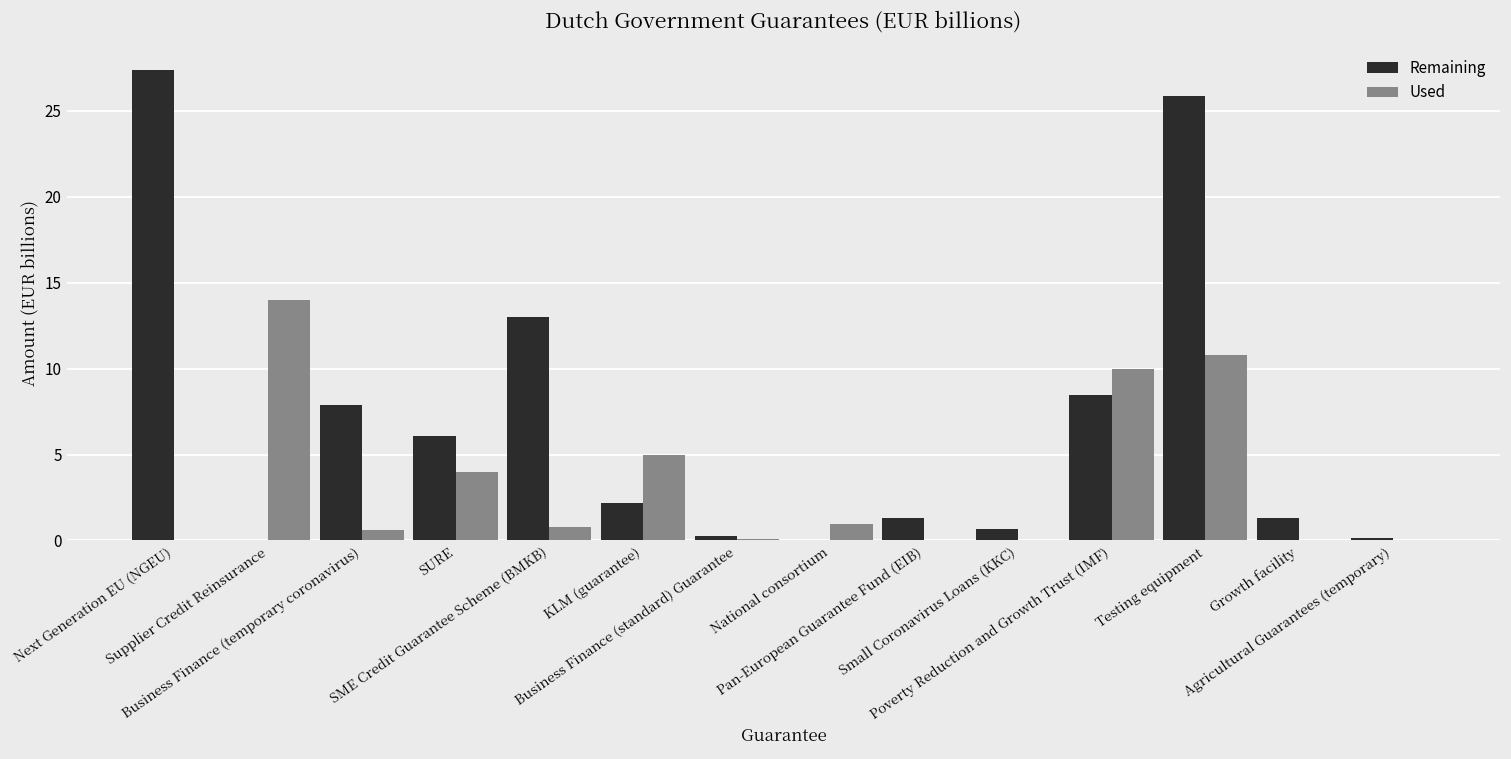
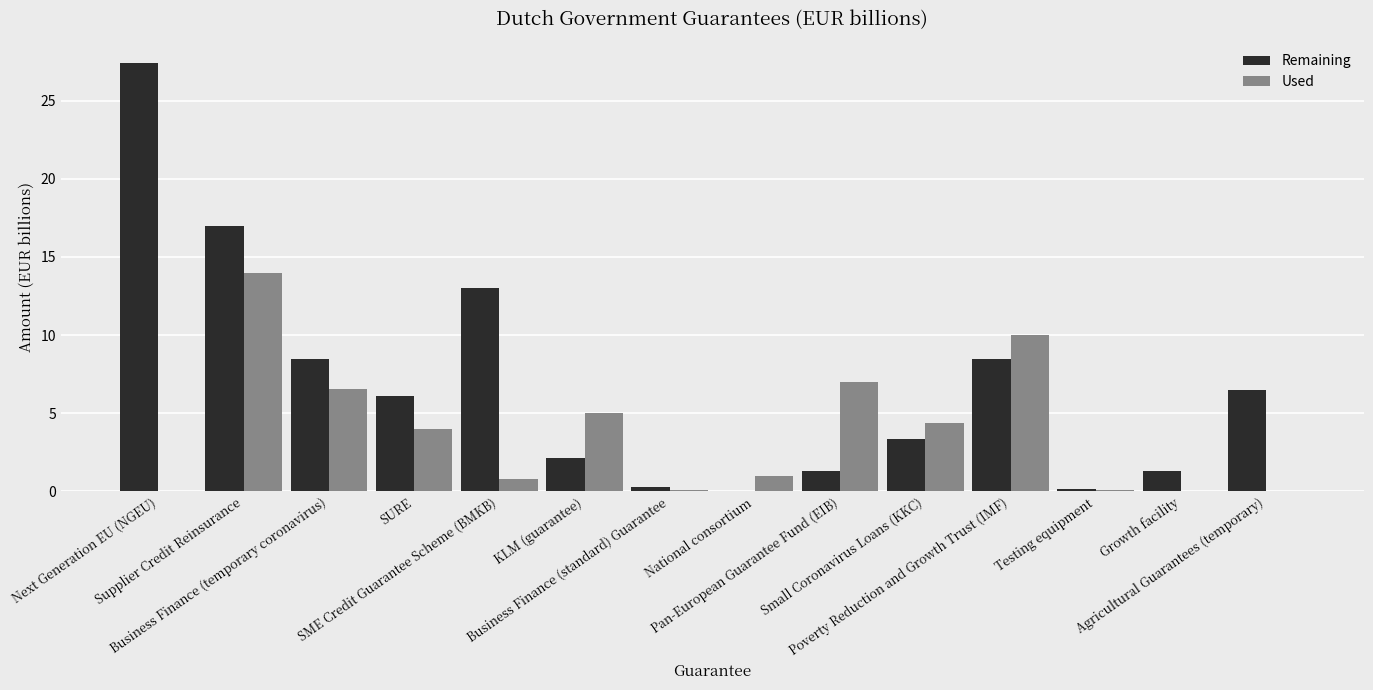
Remaining, Supplier Credit Reinsurance: 0 -> 17
Remaining, Business Finance (temporary coronavirus): 7.9 -> 8.5
Used, Business Finance (temporary coronavirus): 0.6 -> 6.5
Used, Pan-European Guarantee Fund (EIB): 0 -> 7
Remaining, Small Coronavirus Loans (KKC): 0.7 -> 3.4
Used, Small Coronavirus Loans (KKC): 0.0 -> 4.4
Remaining, Testing equipment: 25.8 -> 0.1
Used, Testing equipment: 10.8 -> 0.1
Remaining, Agricultural Guarantees (temporary): 0.1 -> 6.5
